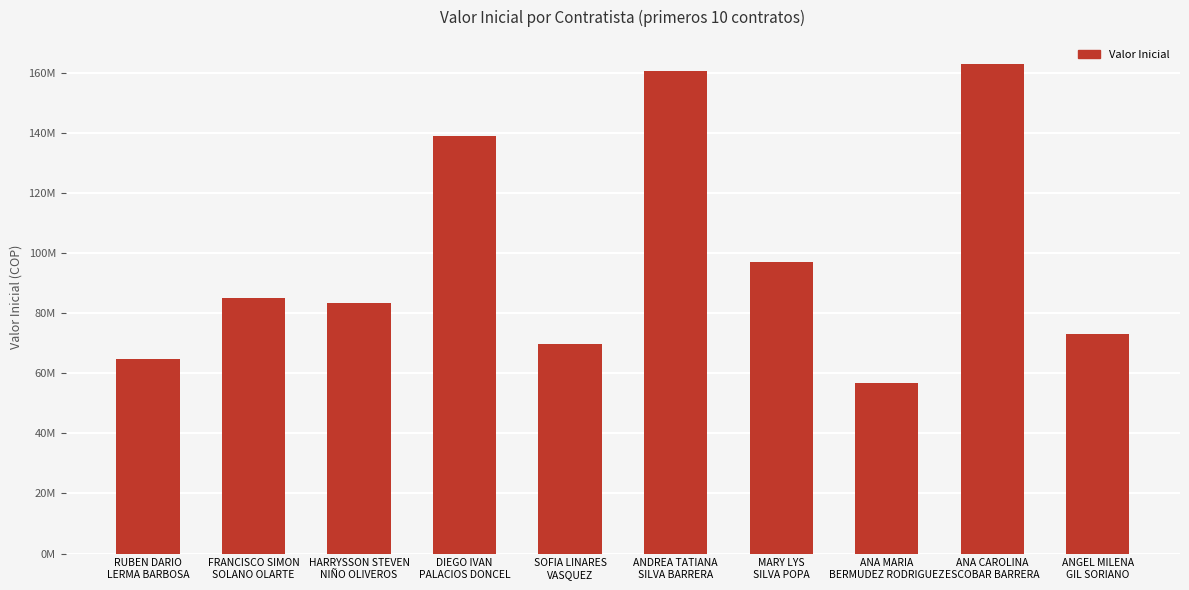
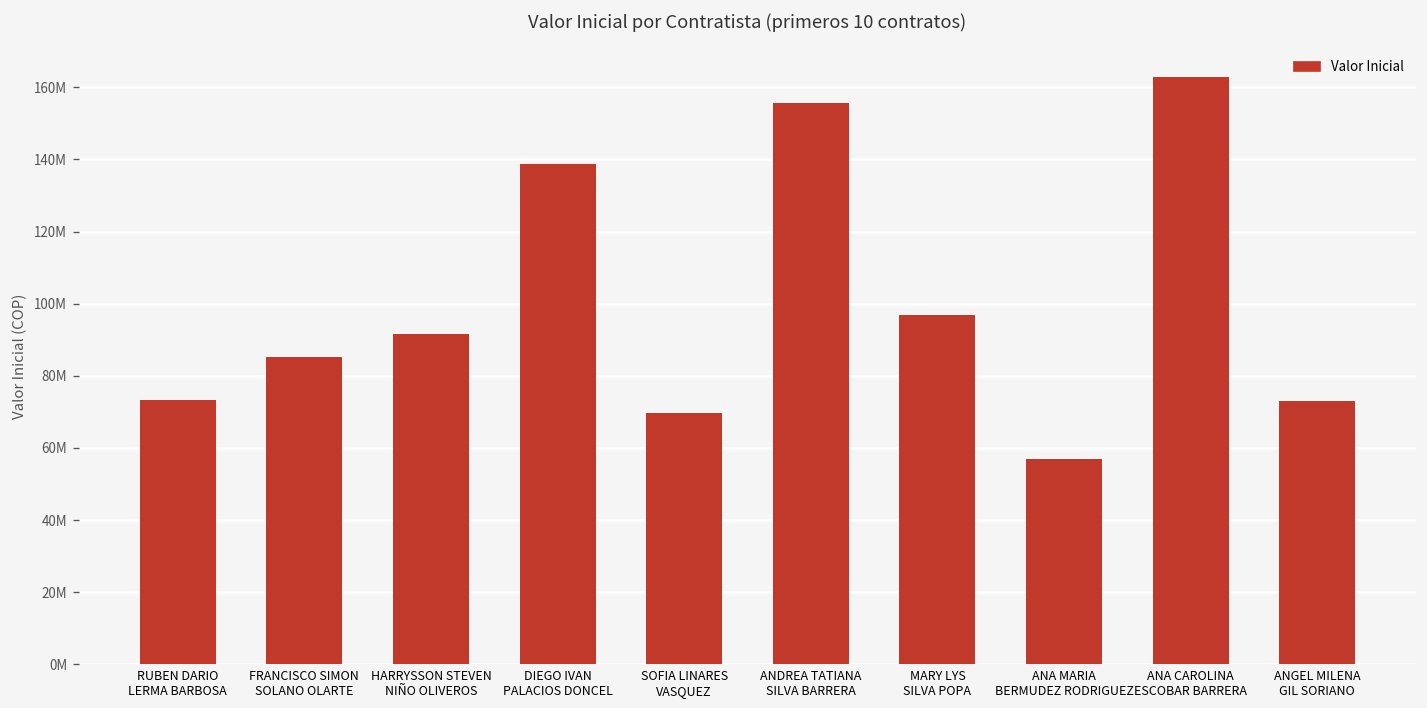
RUBEN DARIO LERMA BARBOSA: 65000000 -> 73000000
HARRYSSON STEVEN NIÑO OLIVEROS: 83000000 -> 92000000
ANDREA TATIANA SILVA BARRERA: 161000000 -> 156000000
